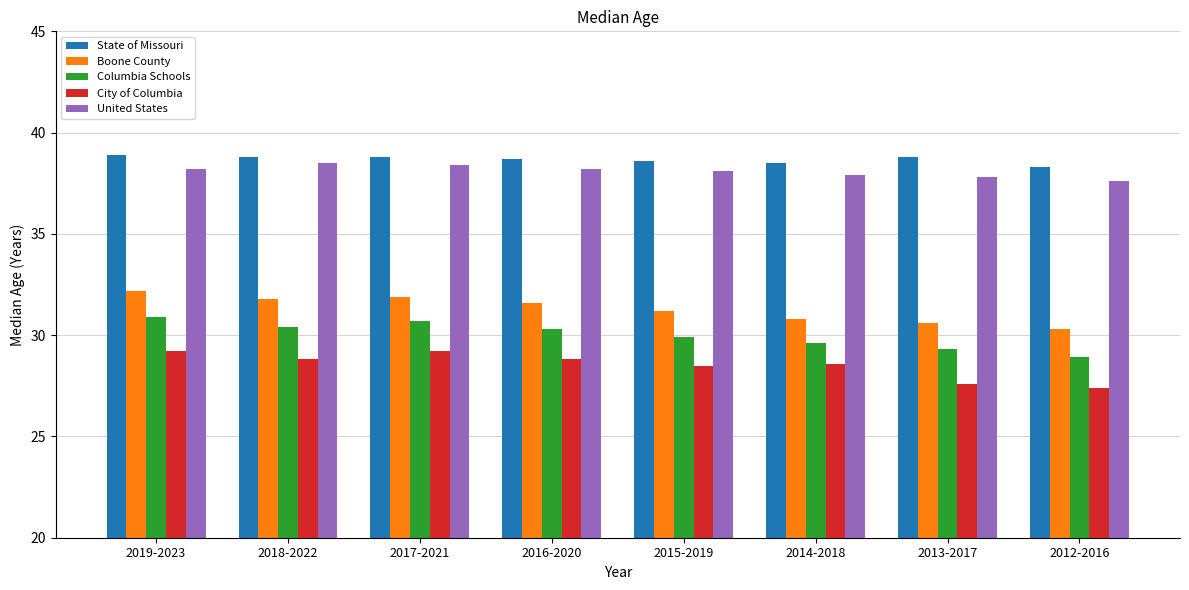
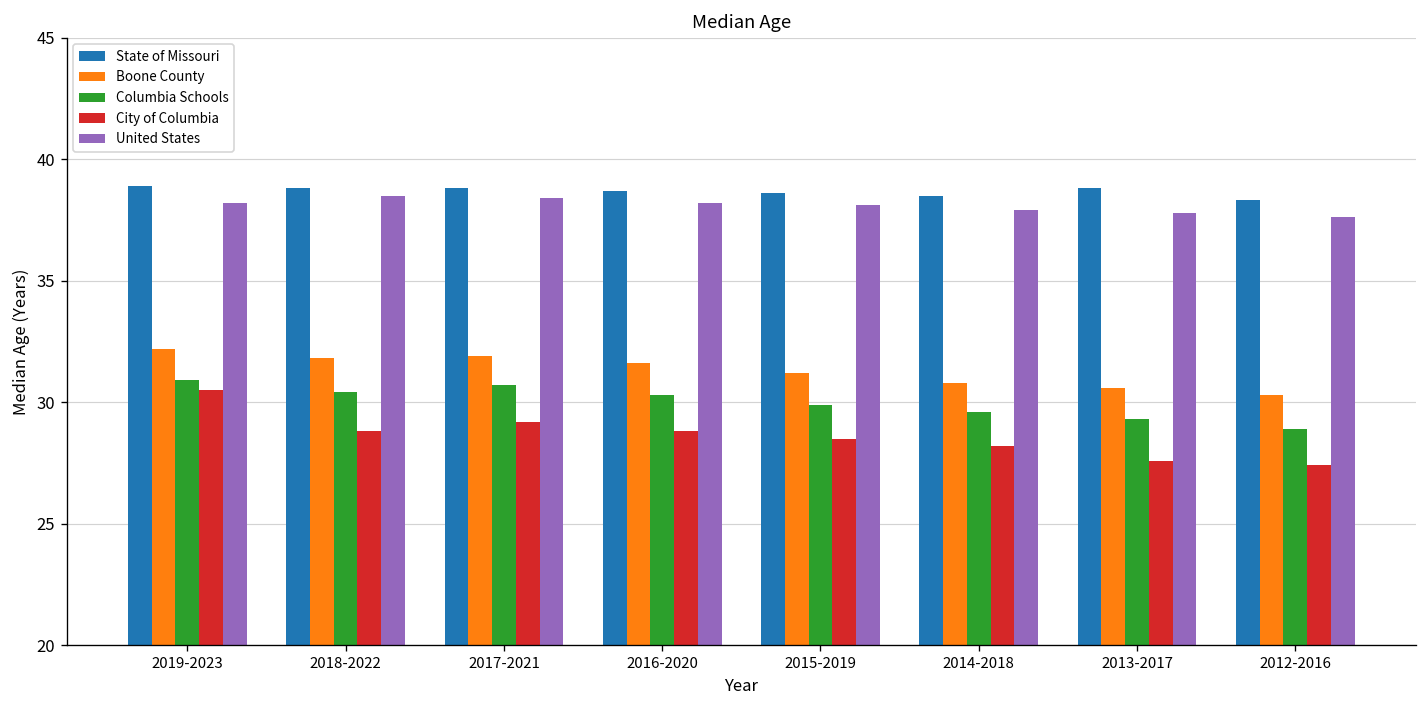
City of Columbia, 2019-2023: 29.2 -> 30.5
City of Columbia, 2014-2018: 28.6 -> 28.2
